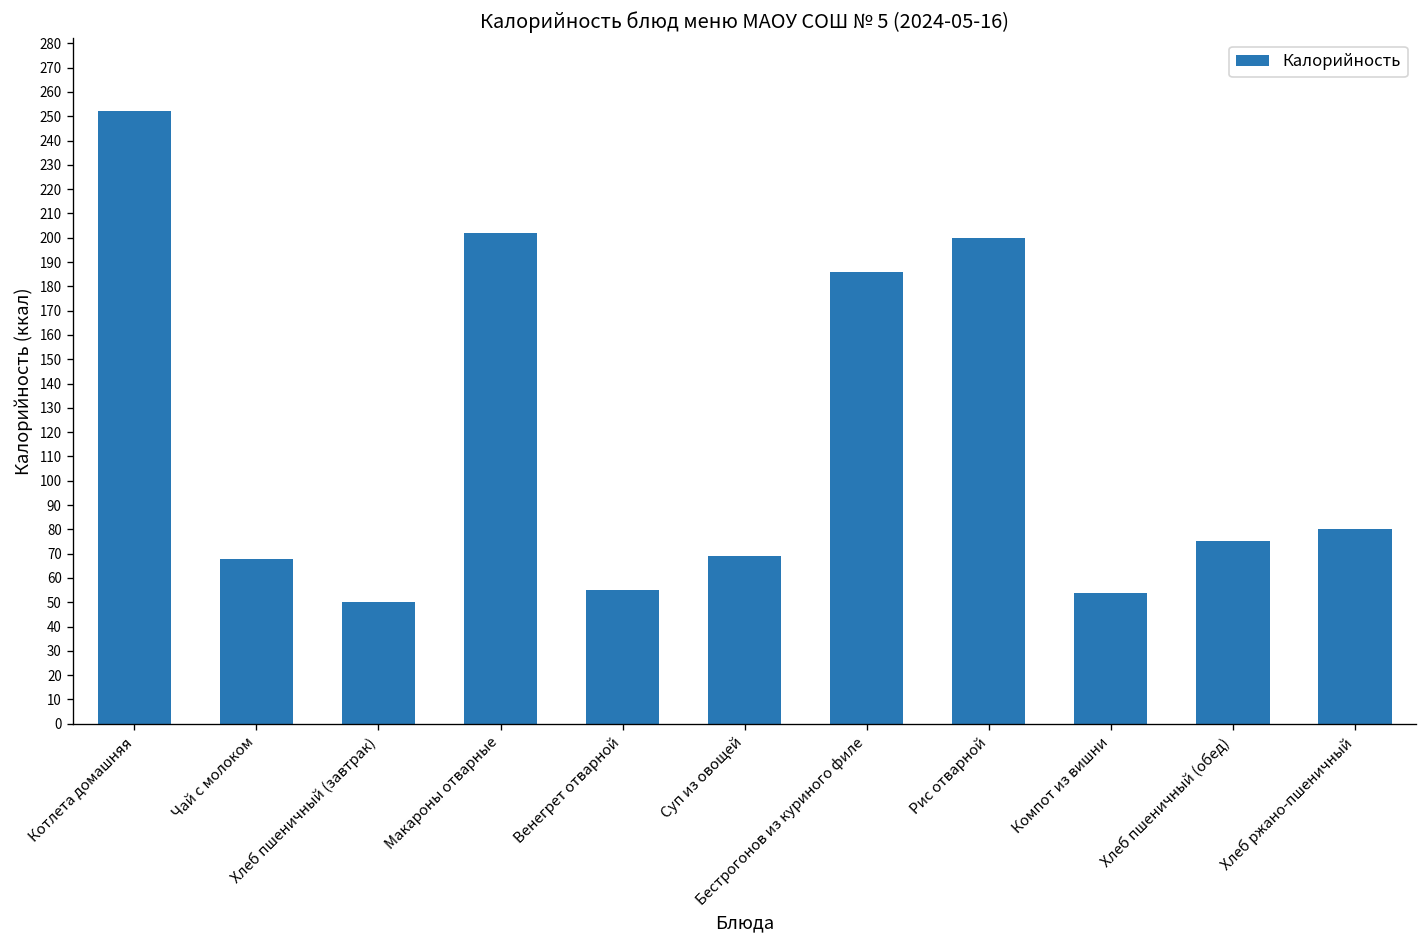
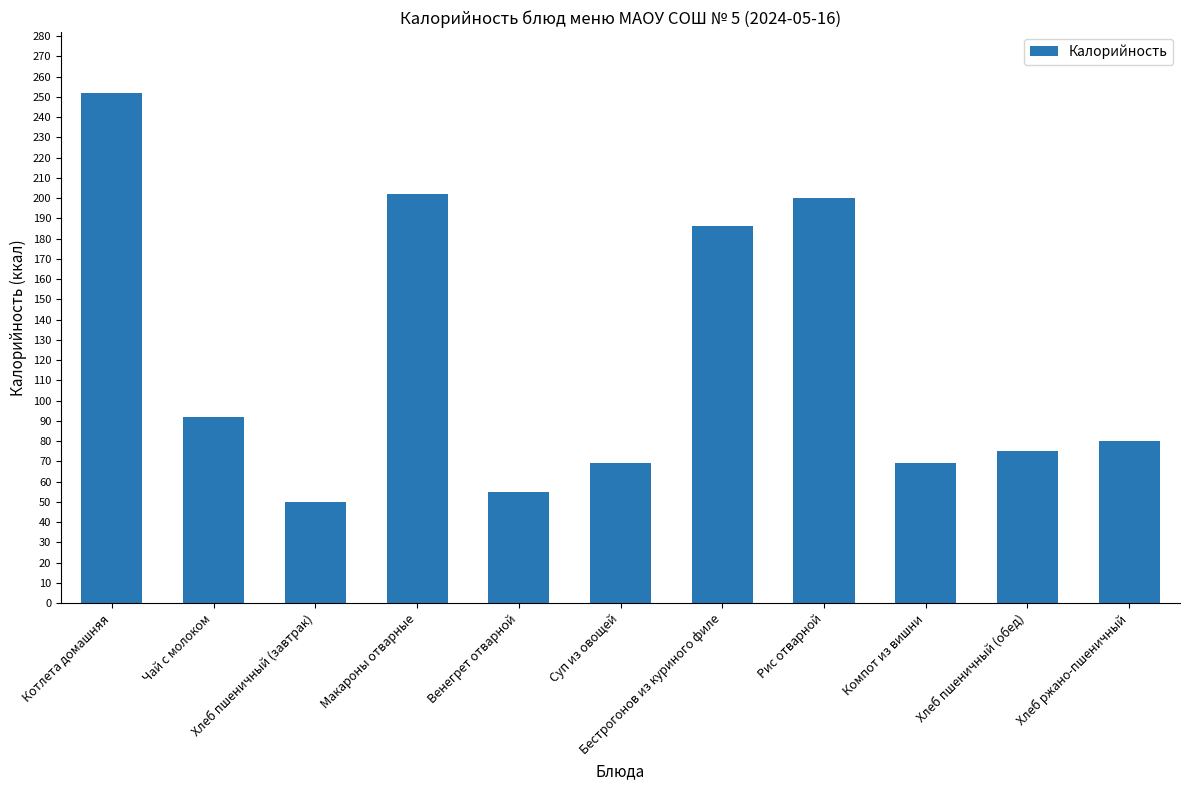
Чай с молоком: 68 -> 92
Компот из вишни: 54 -> 69
